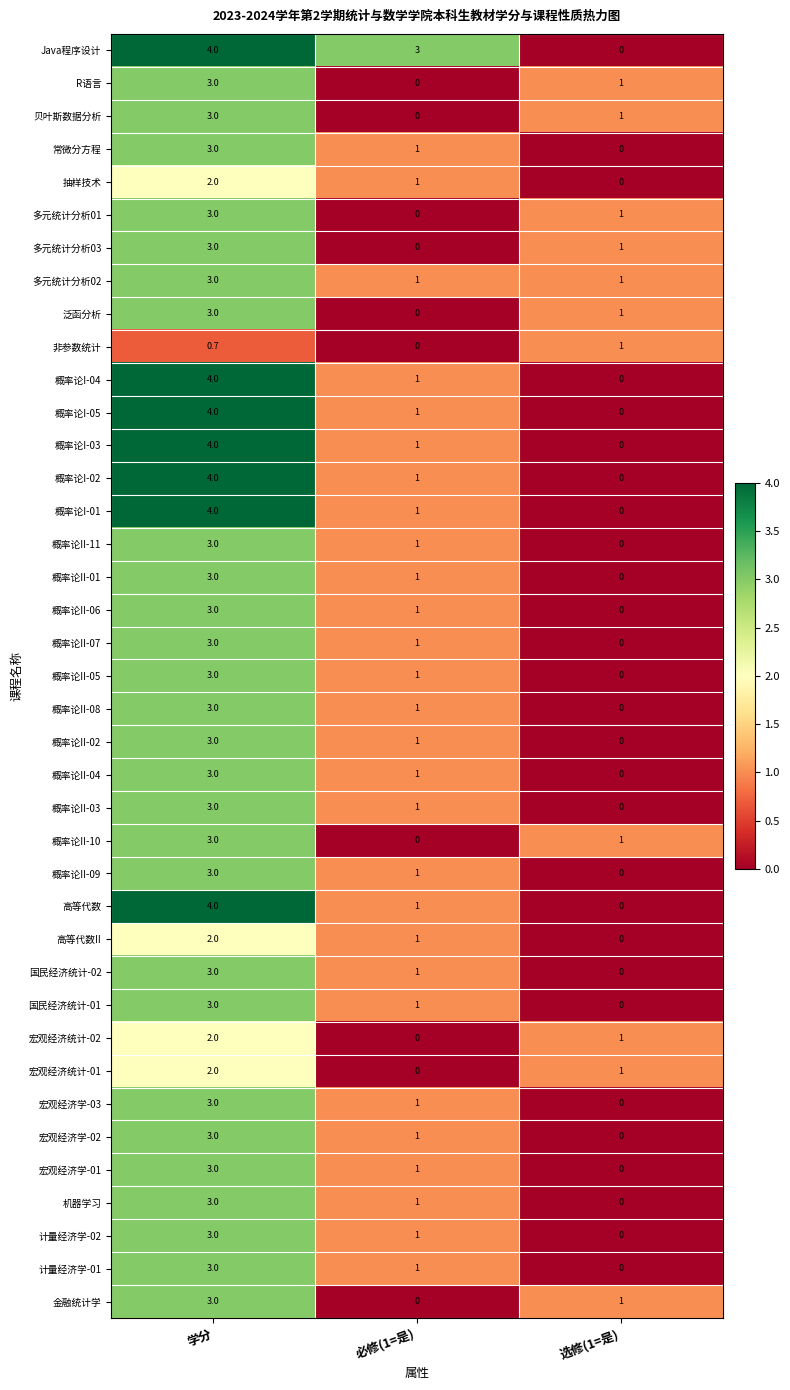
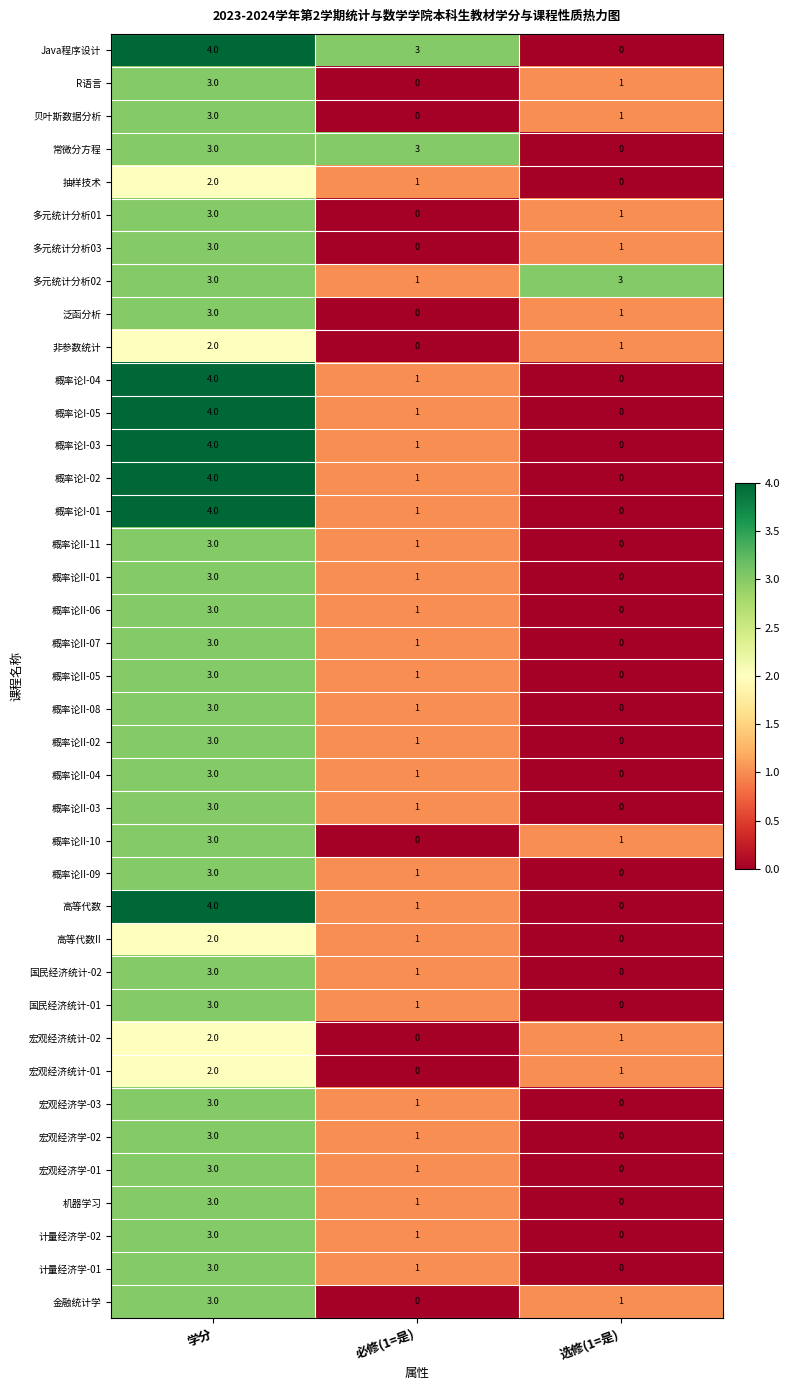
常微分方程, 必修(1=是): 1 -> 3
多元统计分析02, 选修(1=是): 1 -> 3
非参数统计, 学分: 0.7 -> 2.0
